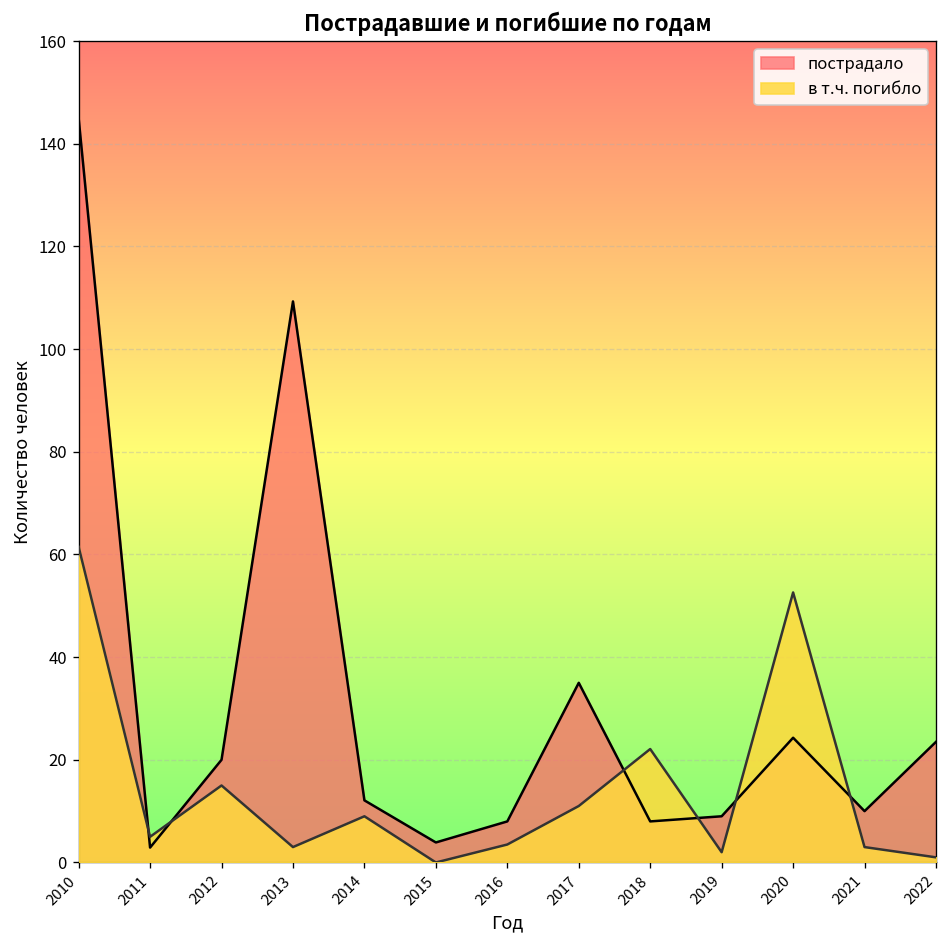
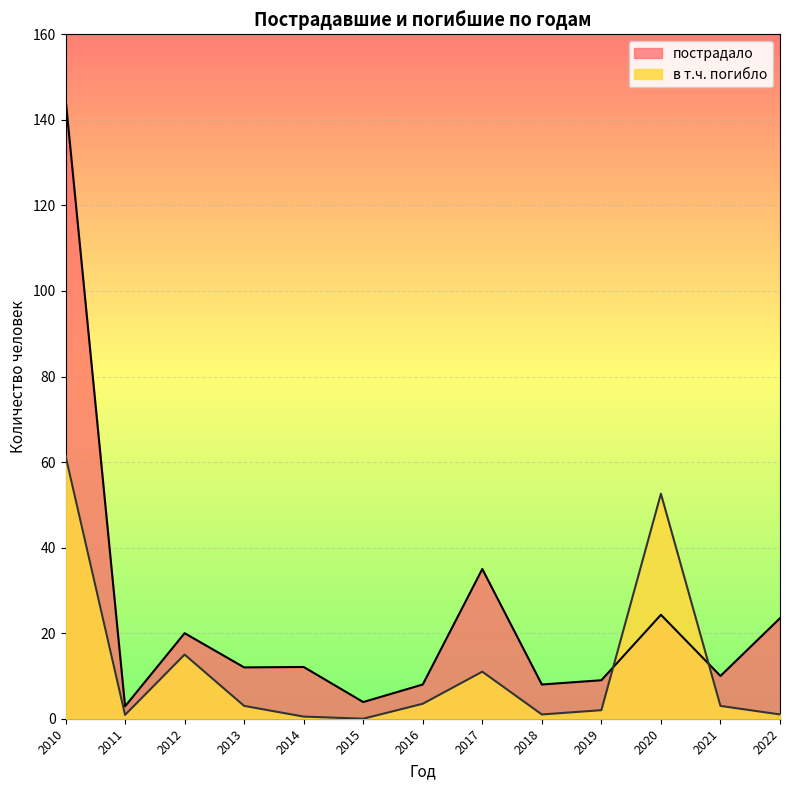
в т.ч. погибло, 2011: 5 -> 1
пострадало, 2013: 109 -> 12
в т.ч. погибло, 2014: 9 -> 1
в т.ч. погибло, 2018: 22 -> 1
